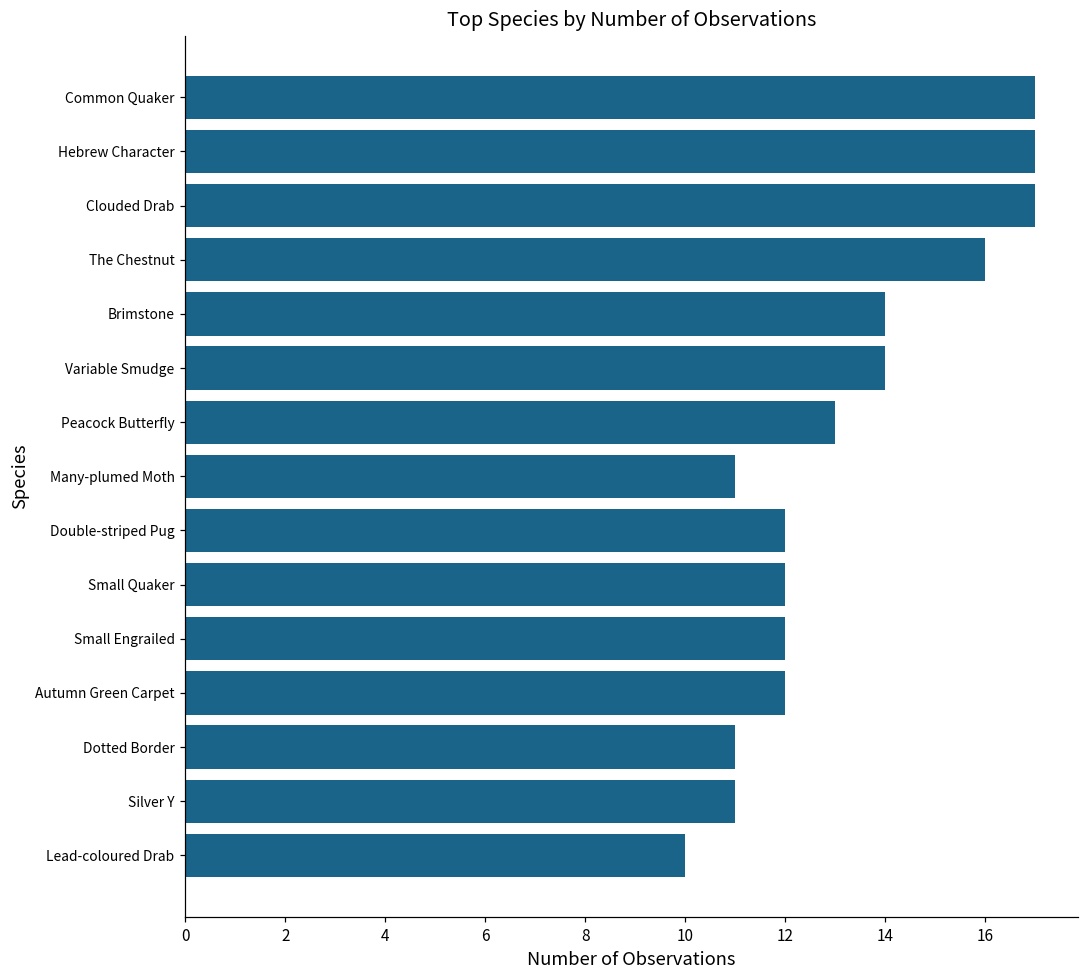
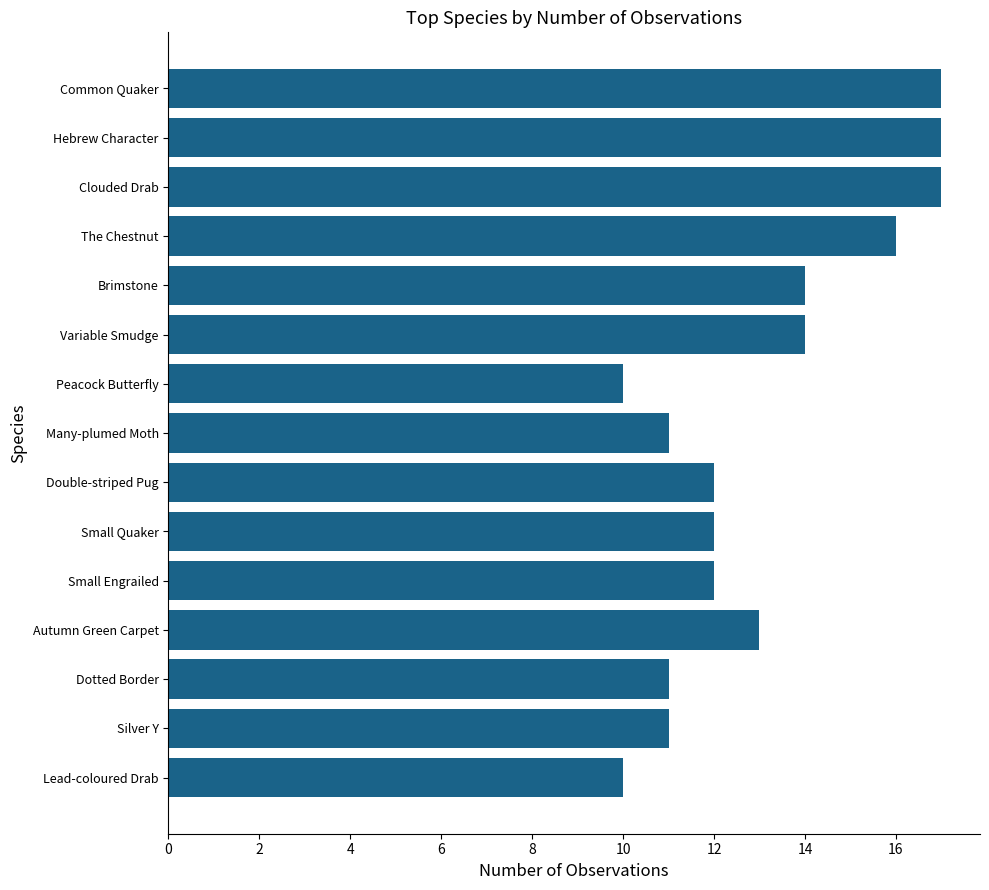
Peacock Butterfly: 13 -> 10
Autumn Green Carpet: 12 -> 13
